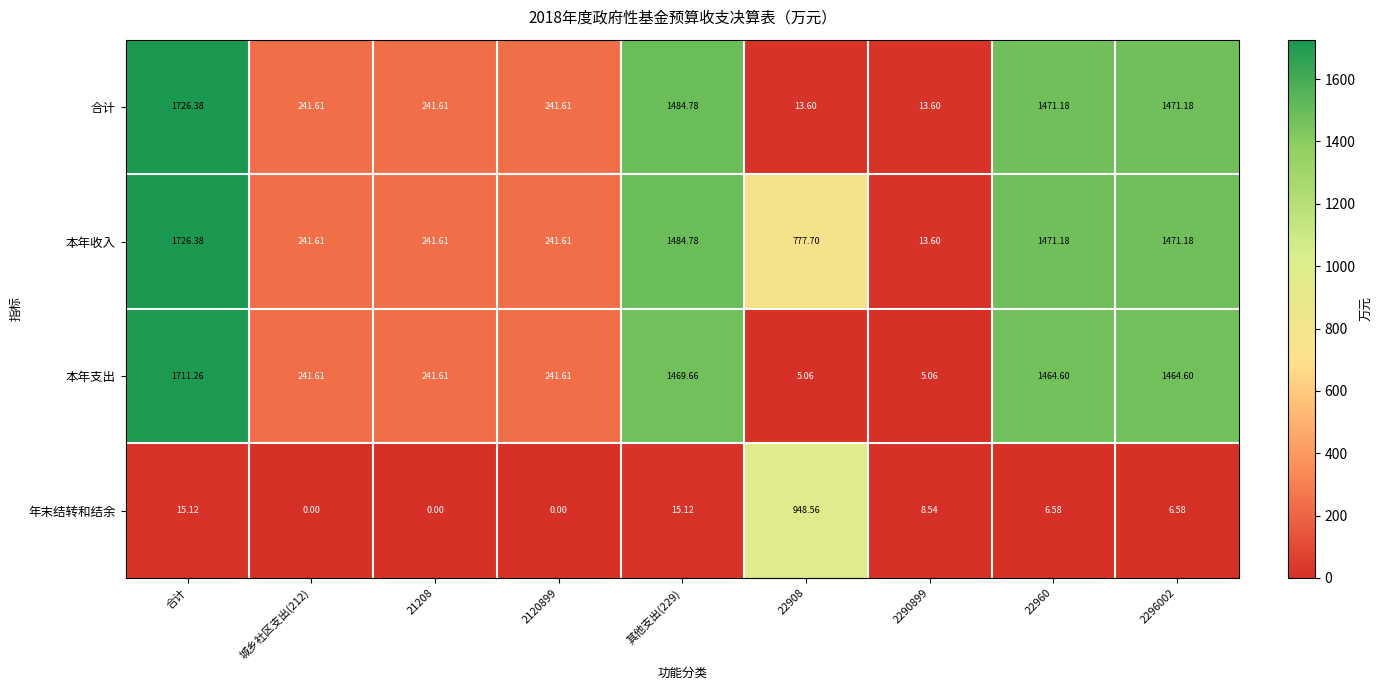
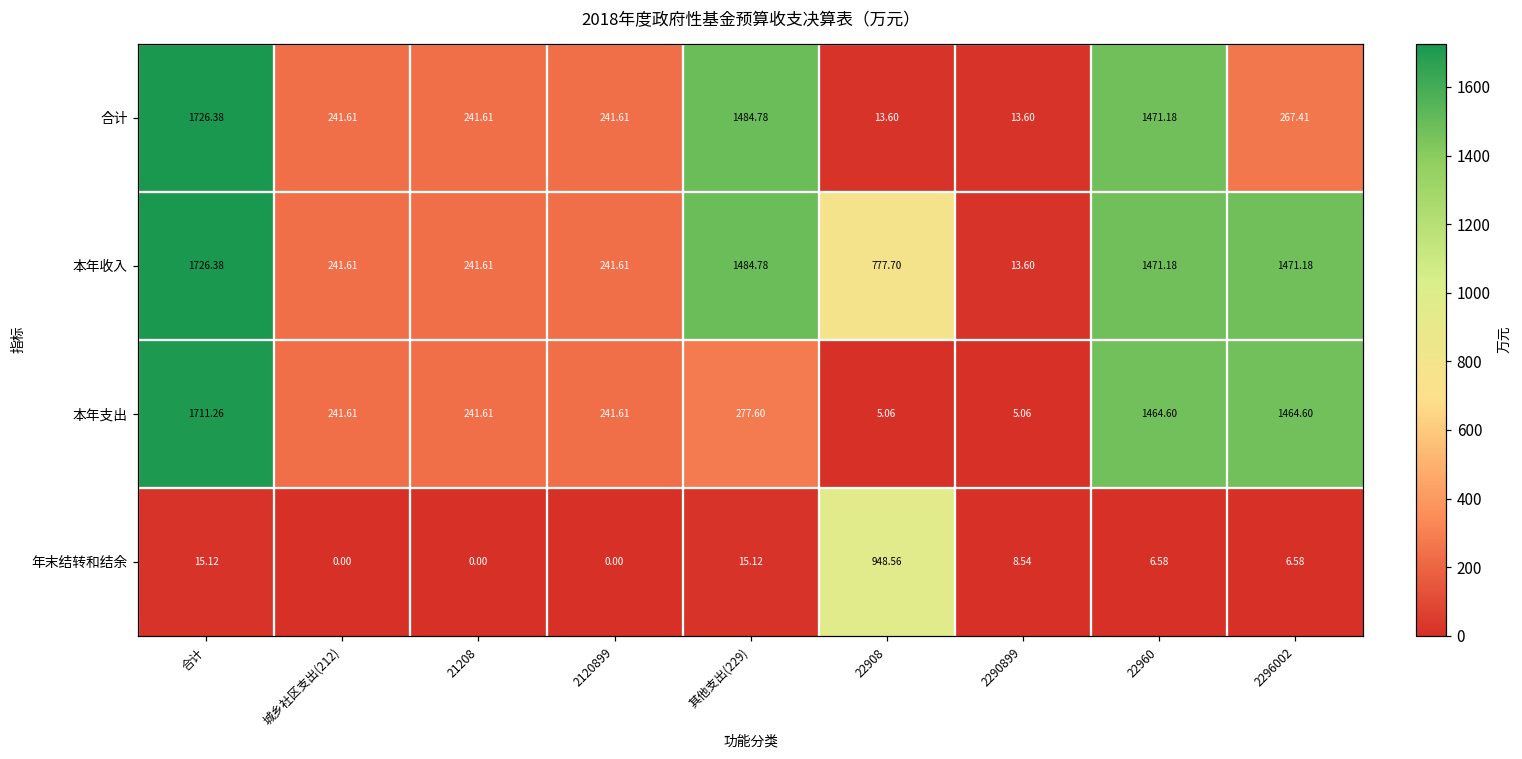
合计, 2296002: 1471.18 -> 267.41
本年支出, 其他支出(229): 1469.66 -> 277.60
